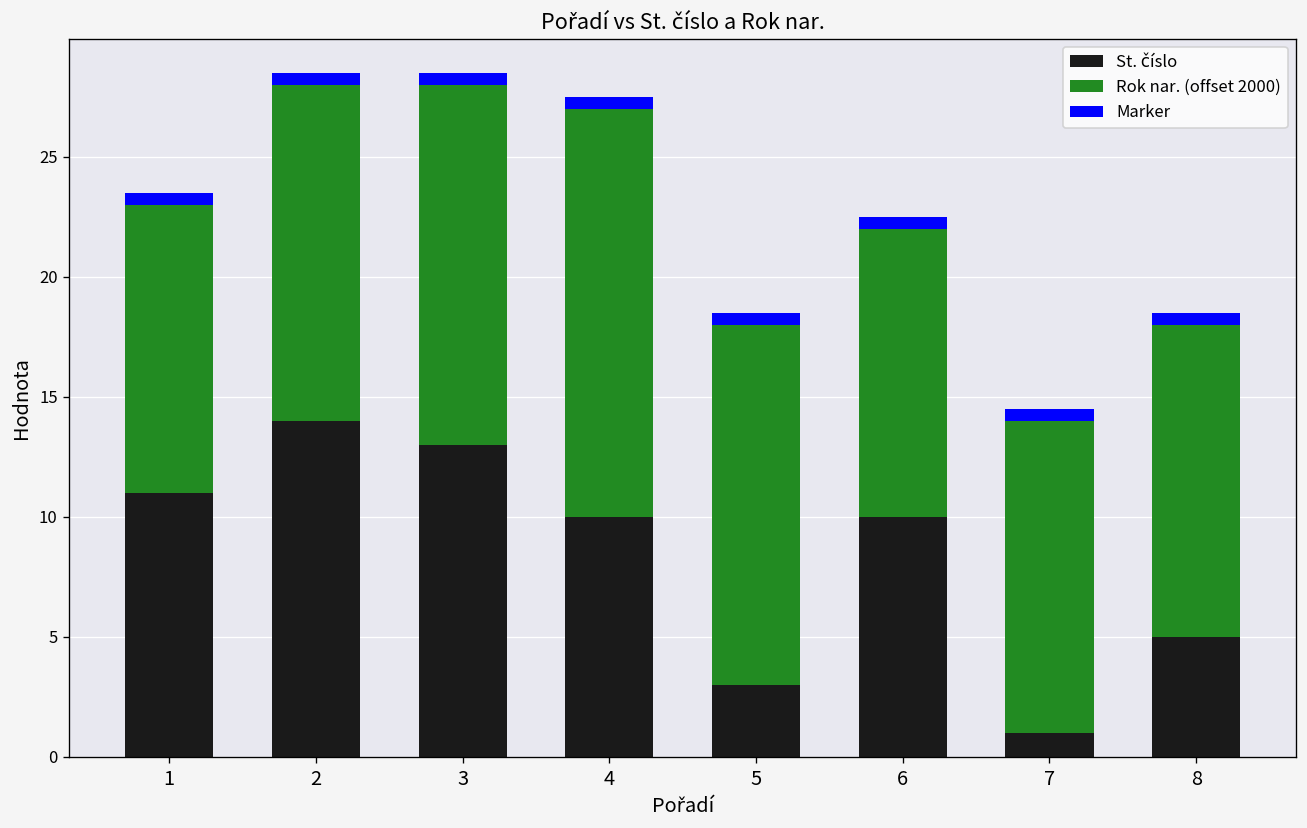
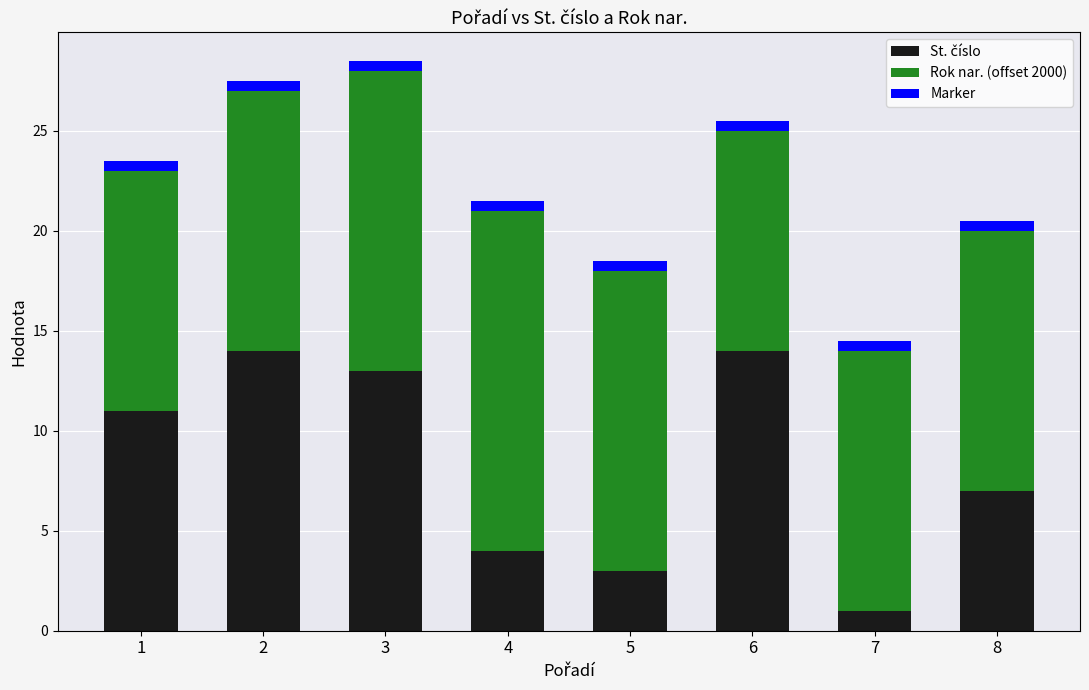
Rok nar. (offset 2000), 2: 14.0 -> 13.0
St. číslo, 4: 10 -> 4
St. číslo, 6: 10 -> 14
Rok nar. (offset 2000), 6: 12.0 -> 11.0
St. číslo, 8: 5 -> 7
